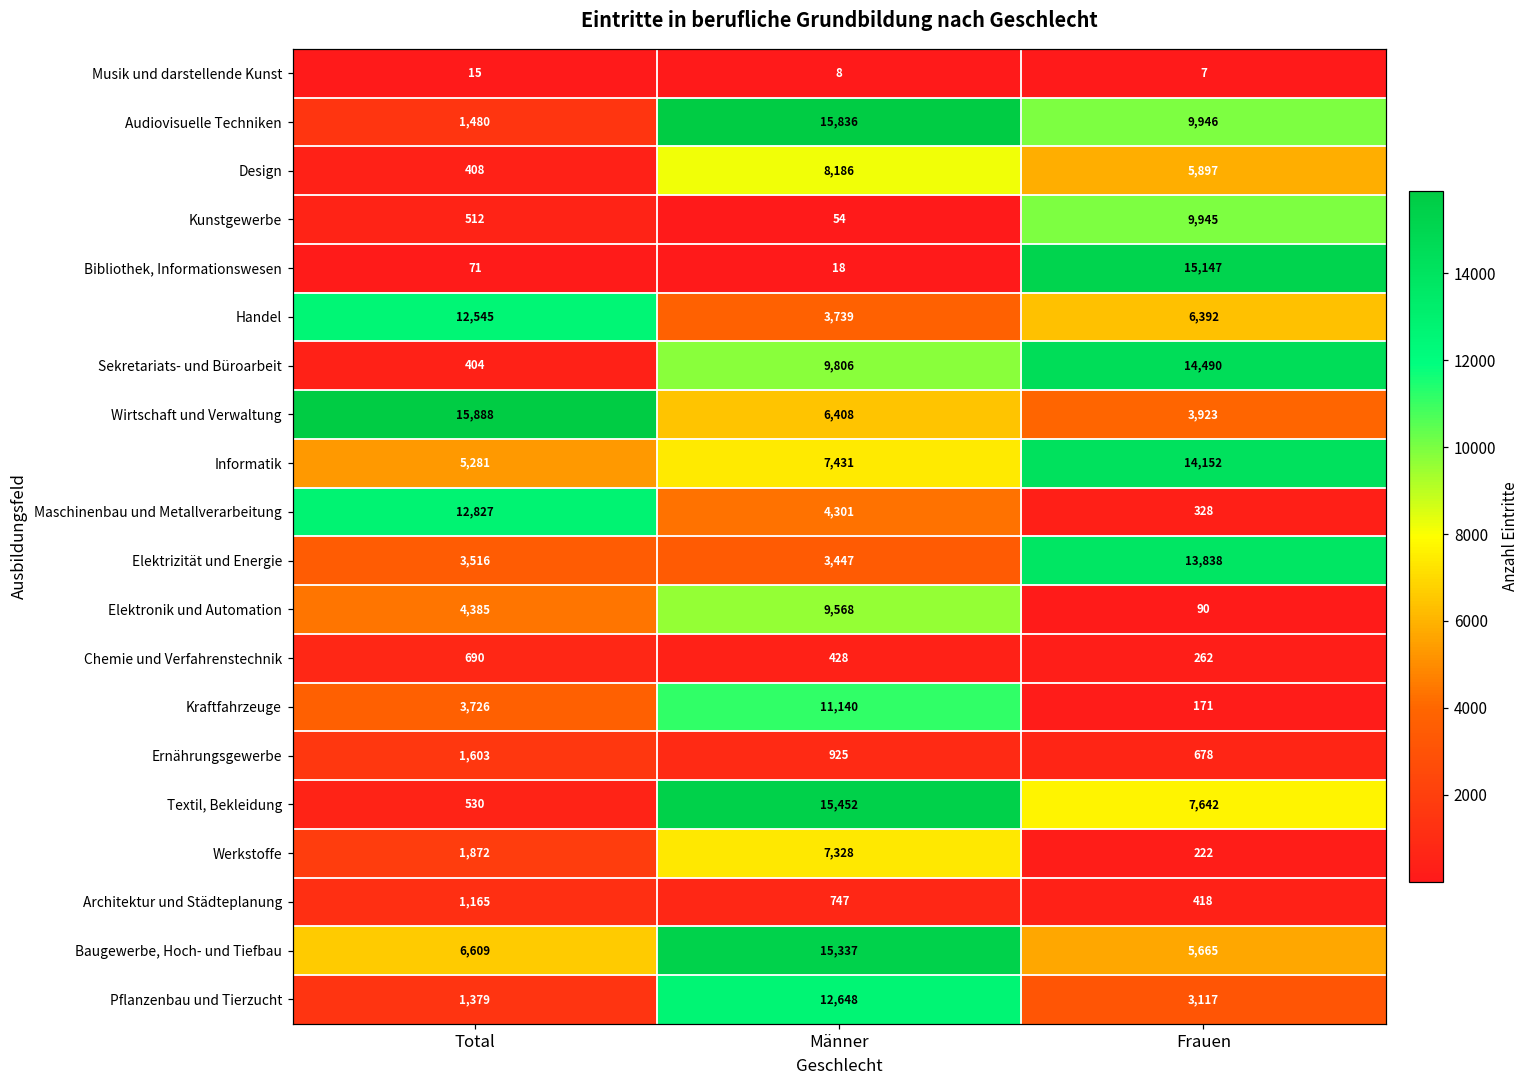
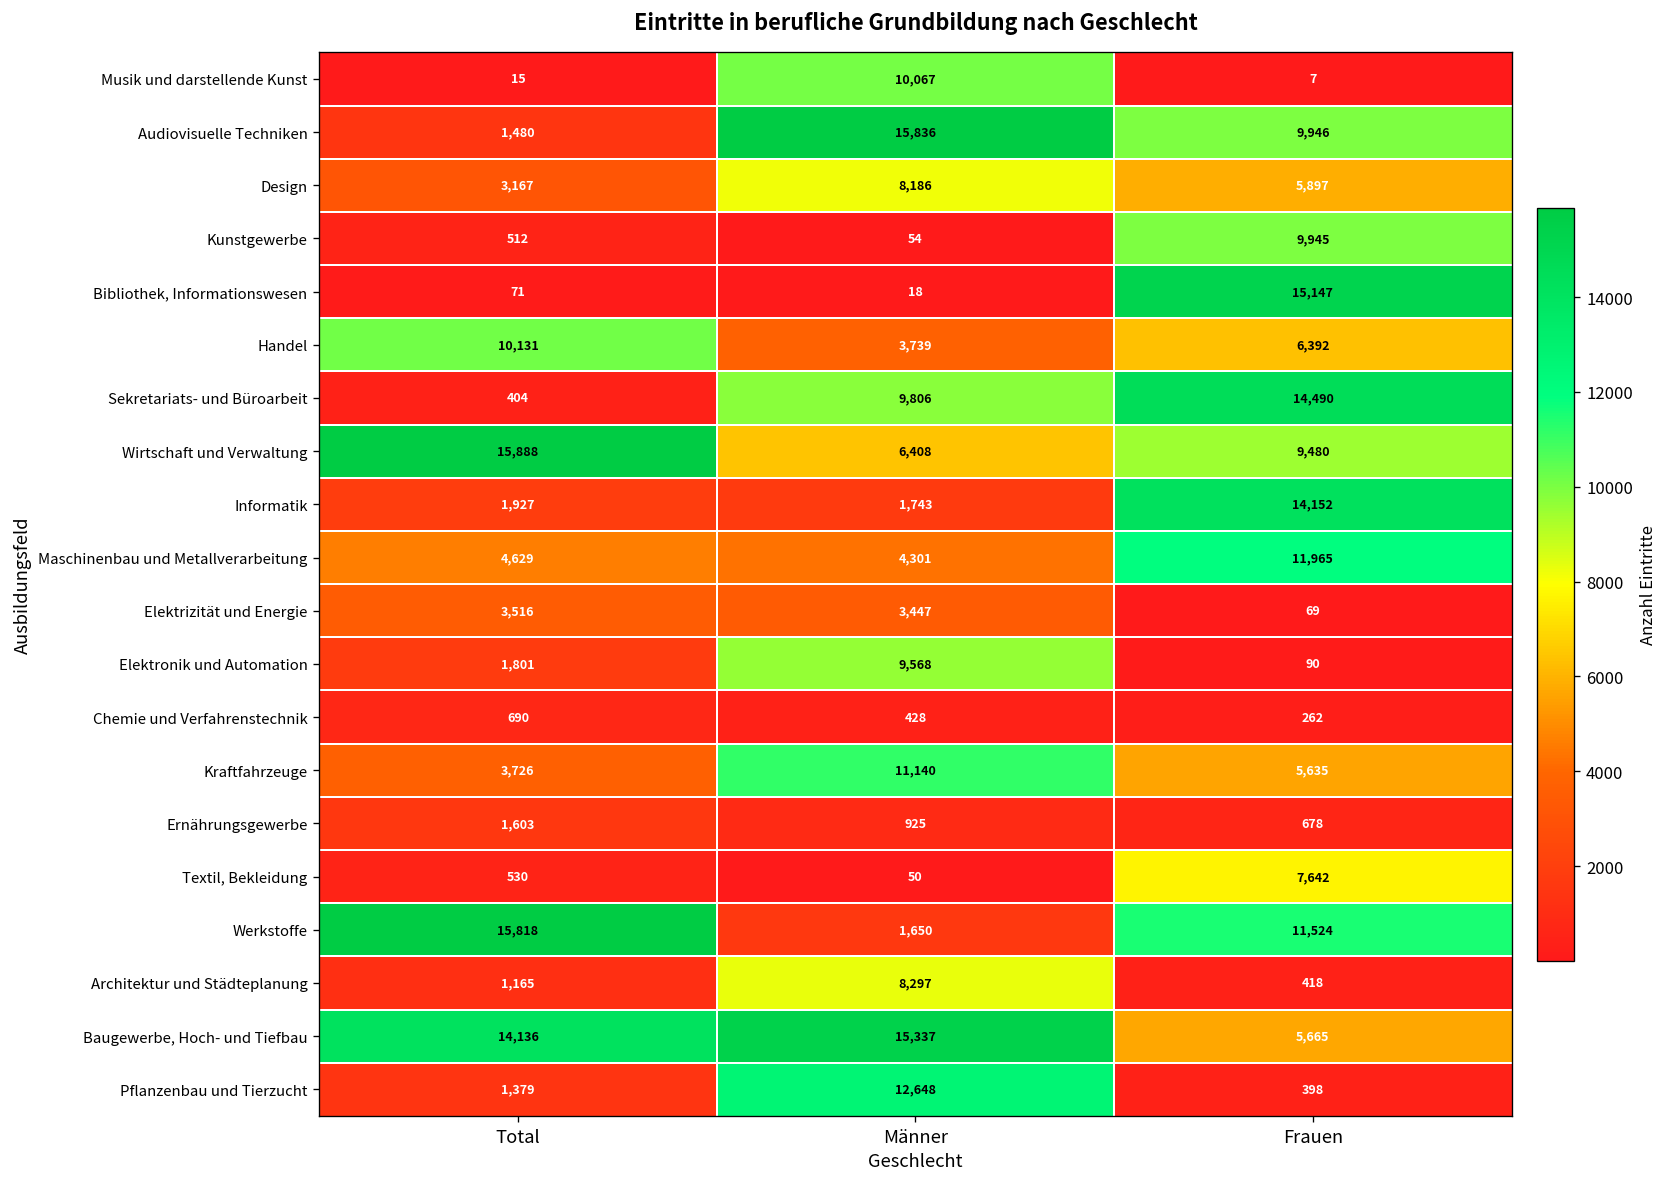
Musik und darstellende Kunst, Männer: 8 -> 10,067
Design, Total: 408 -> 3,167
Handel, Total: 12,545 -> 10,131
Wirtschaft und Verwaltung, Frauen: 3,923 -> 9,480
Informatik, Total: 5,281 -> 1,927
Informatik, Männer: 7,431 -> 1,743
Maschinenbau und Metallverarbeitung, Total: 12,827 -> 4,629
Maschinenbau und Metallverarbeitung, Frauen: 328 -> 11,965
Elektrizität und Energie, Frauen: 13,838 -> 69
Elektronik und Automation, Total: 4,385 -> 1,801
Kraftfahrzeuge, Frauen: 171 -> 5,635
Textil, Bekleidung, Männer: 15,452 -> 50
Werkstoffe, Total: 1,872 -> 15,818
Werkstoffe, Männer: 7,328 -> 1,650
Werkstoffe, Frauen: 222 -> 11,524
Architektur und Städteplanung, Männer: 747 -> 8,297
Baugewerbe, Hoch- und Tiefbau, Total: 6,609 -> 14,136
Pflanzenbau und Tierzucht, Frauen: 3,117 -> 398
